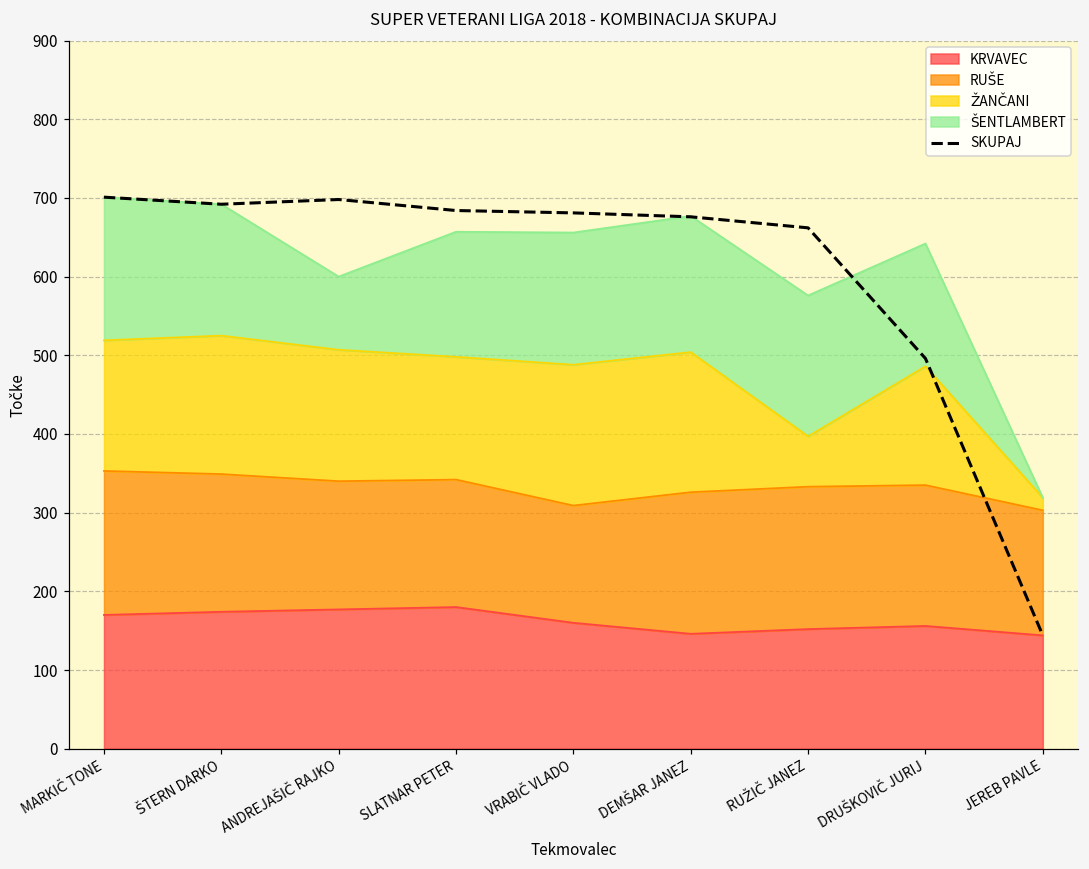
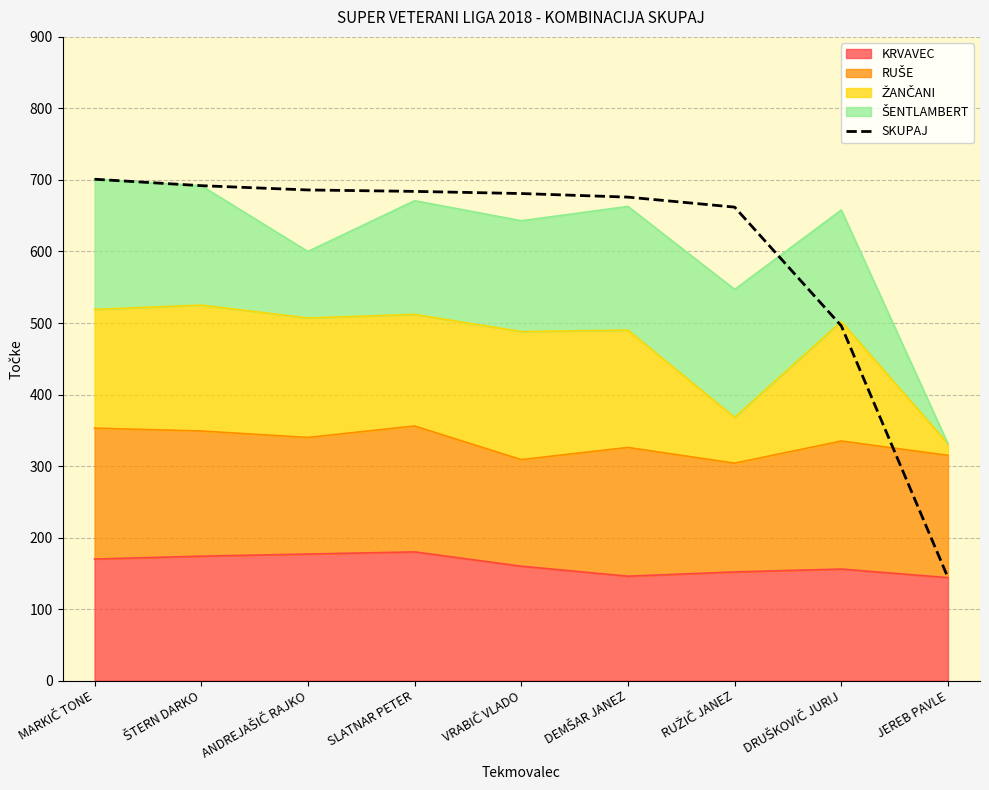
SKUPAJ, ANDREJAŠIČ RAJKO: 700 -> 690
RUŠE, SLATNAR PETER: 160 -> 180
ŠENTLAMBERT, VRABIČ VLADO: 170 -> 160
ŽANČANI, DEMŠAR JANEZ: 180 -> 160
RUŠE, RUŽIČ JANEZ: 180 -> 150
ŽANČANI, DRUŠKOVIČ JURIJ: 150 -> 170
RUŠE, JEREB PAVLE: 160 -> 170
